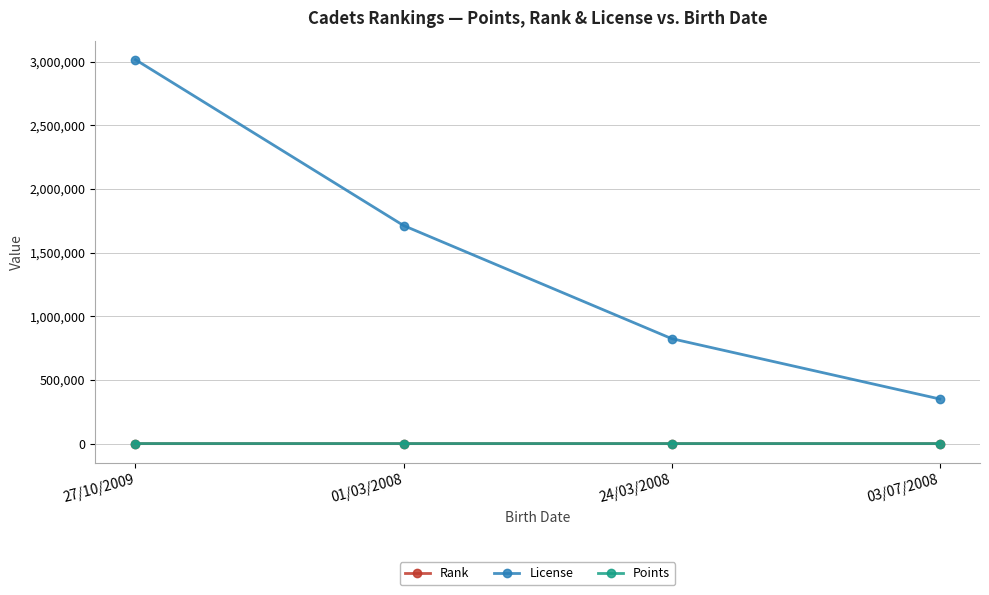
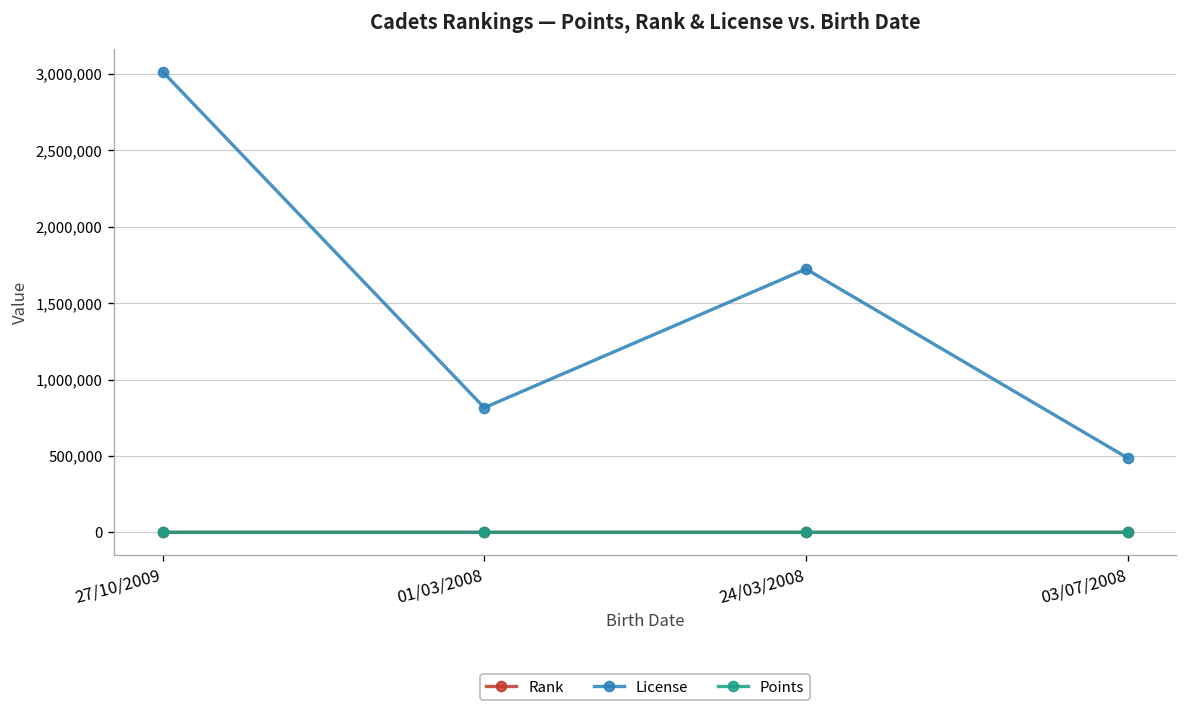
License, 01/03/2008: 1,710,000 -> 820,000
License, 24/03/2008: 820,000 -> 1,720,000
License, 03/07/2008: 350,000 -> 490,000
